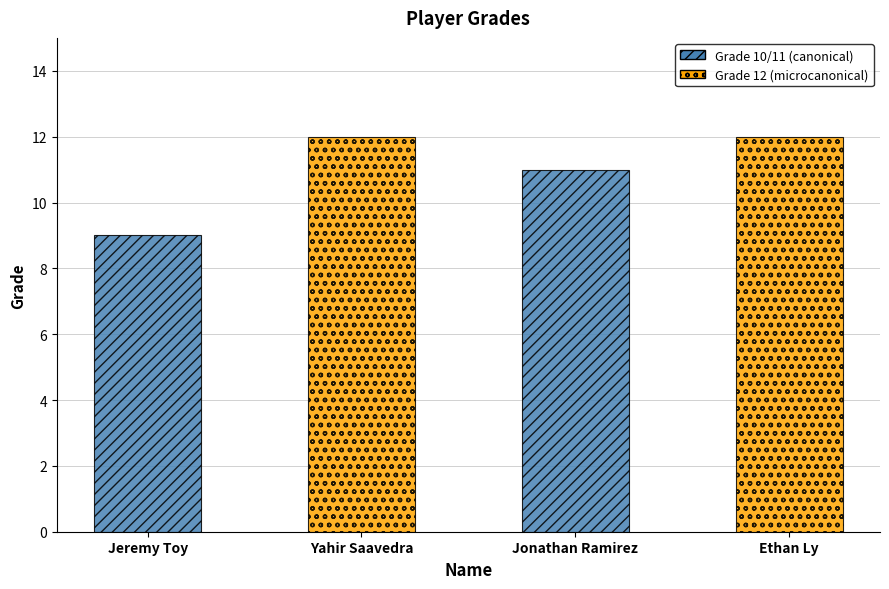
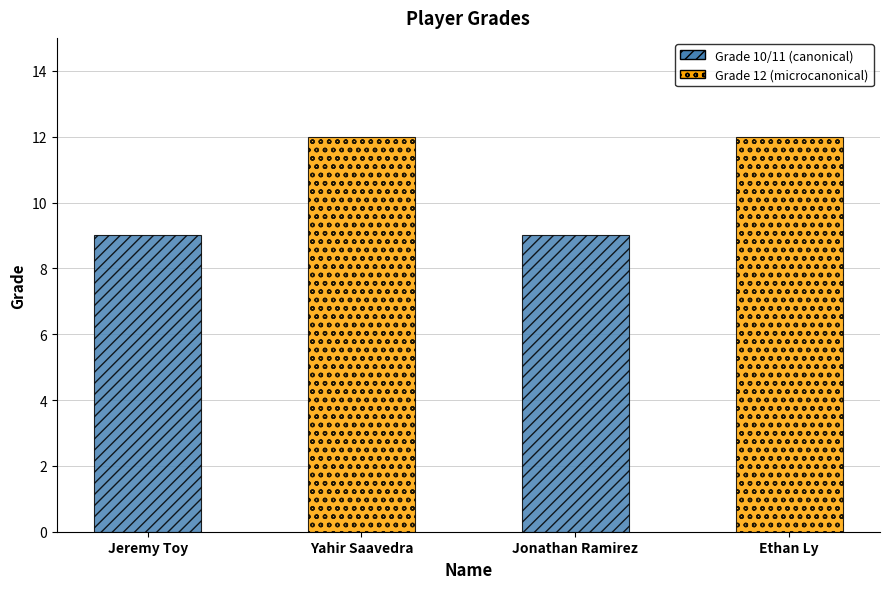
Jonathan Ramirez: 11 -> 9
